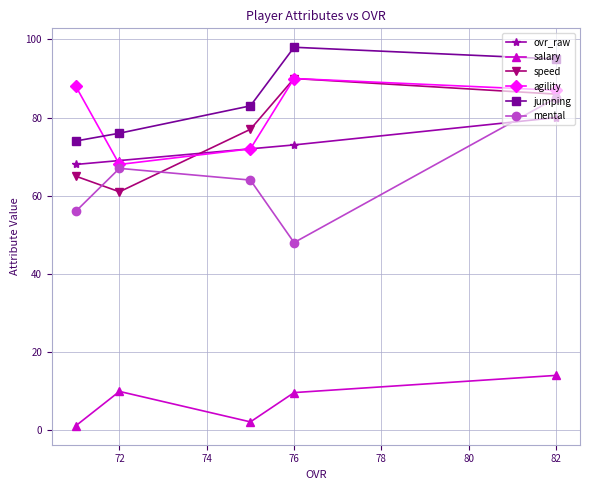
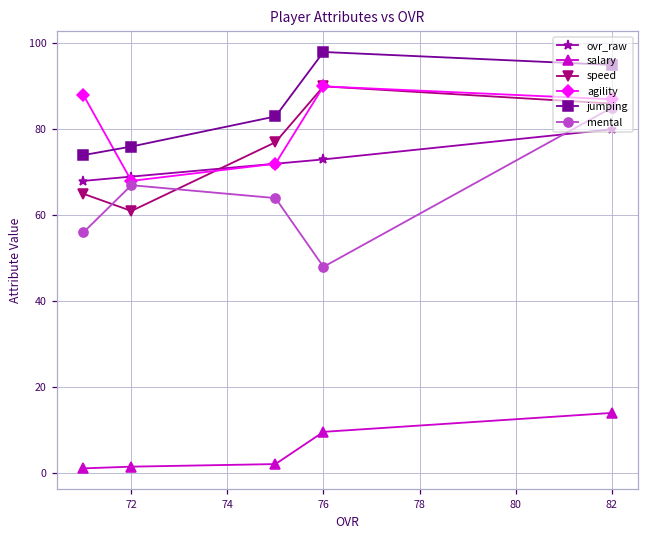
salary, 72: 10 -> 2
